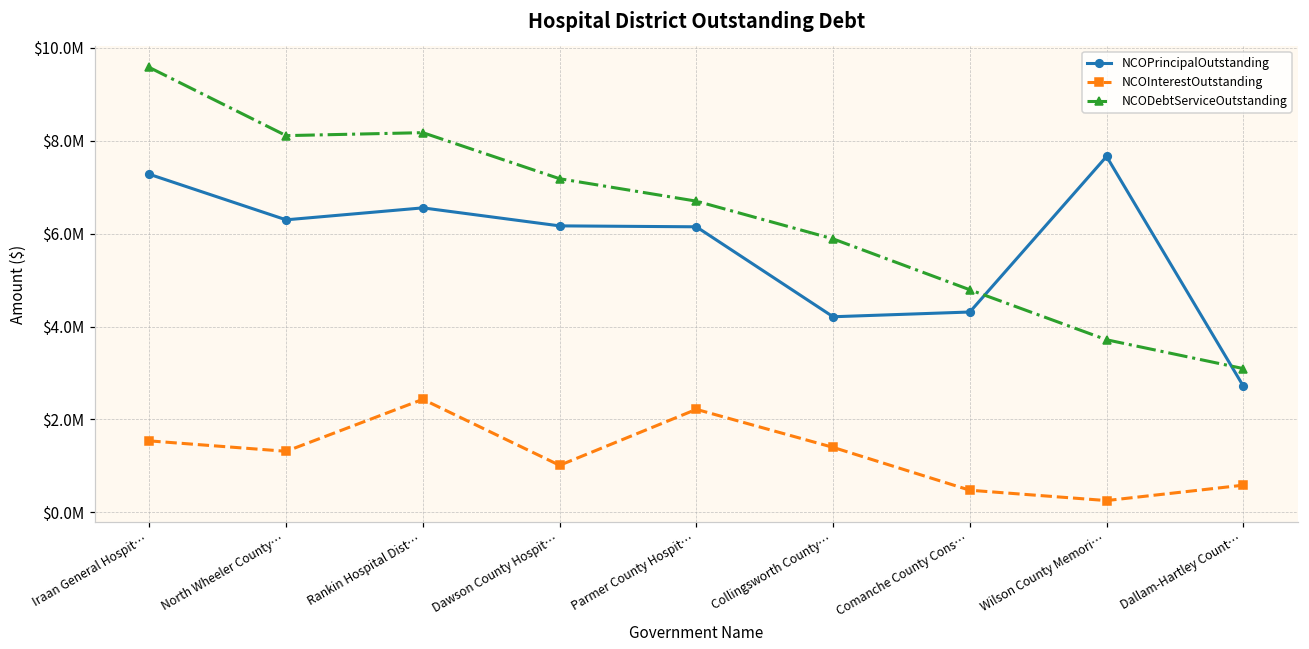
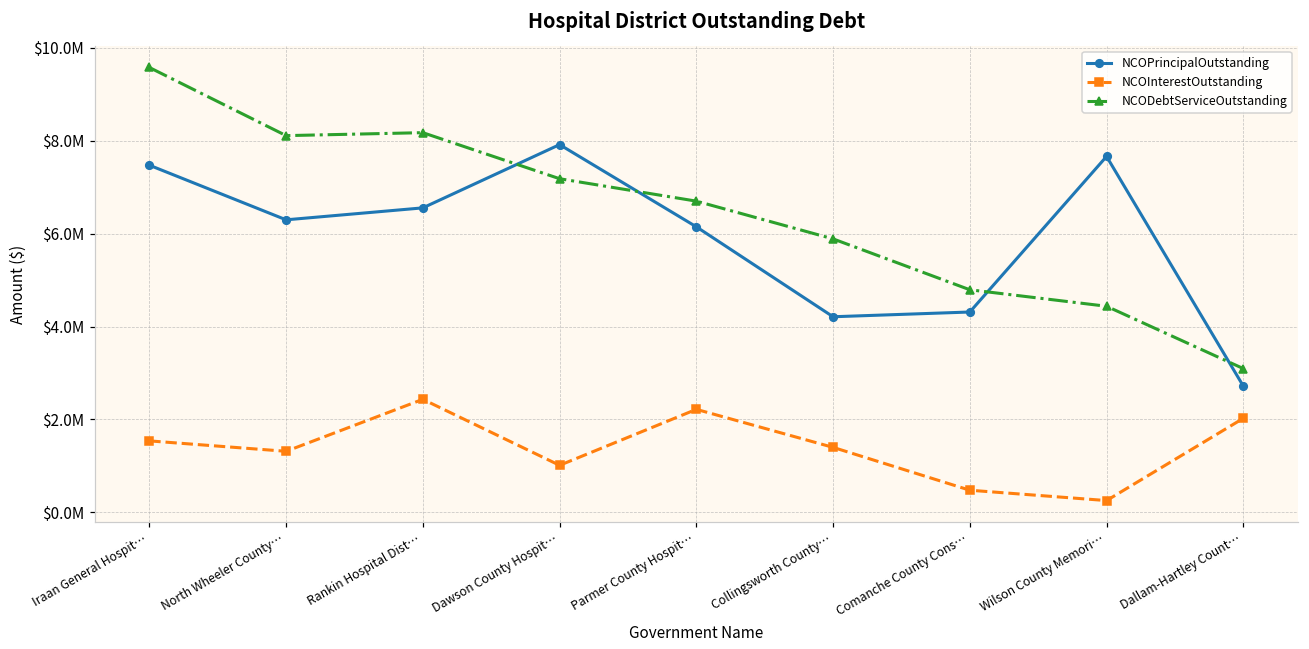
NCOPrincipalOutstanding, Iraan General Hospit…: $7300000 -> $7500000
NCOPrincipalOutstanding, Dawson County Hospit…: $6200000 -> $7900000
NCODebtServiceOutstanding, Wilson County Memori…: $3700000 -> $4400000
NCOInterestOutstanding, Dallam-Hartley Count…: $600000 -> $2000000
